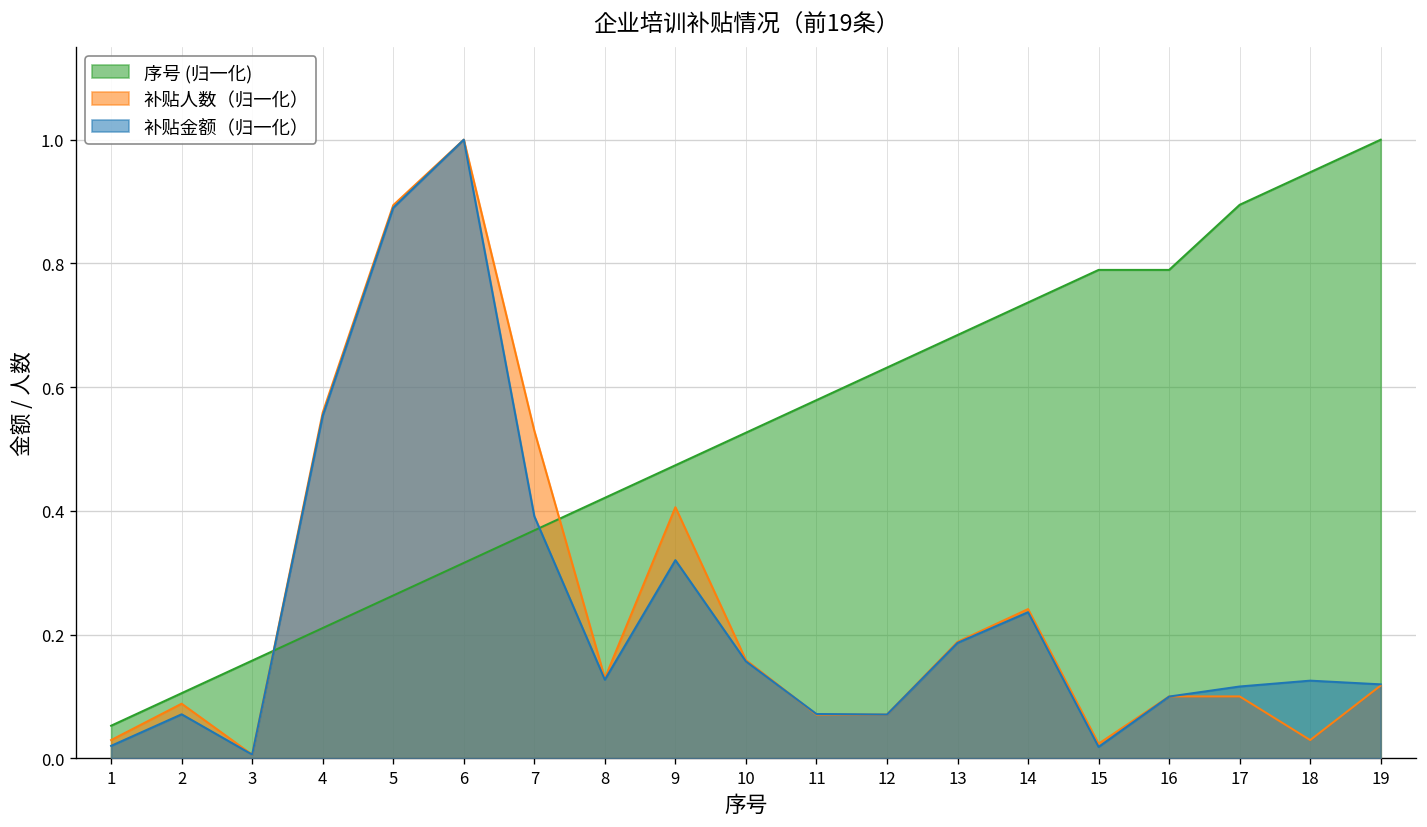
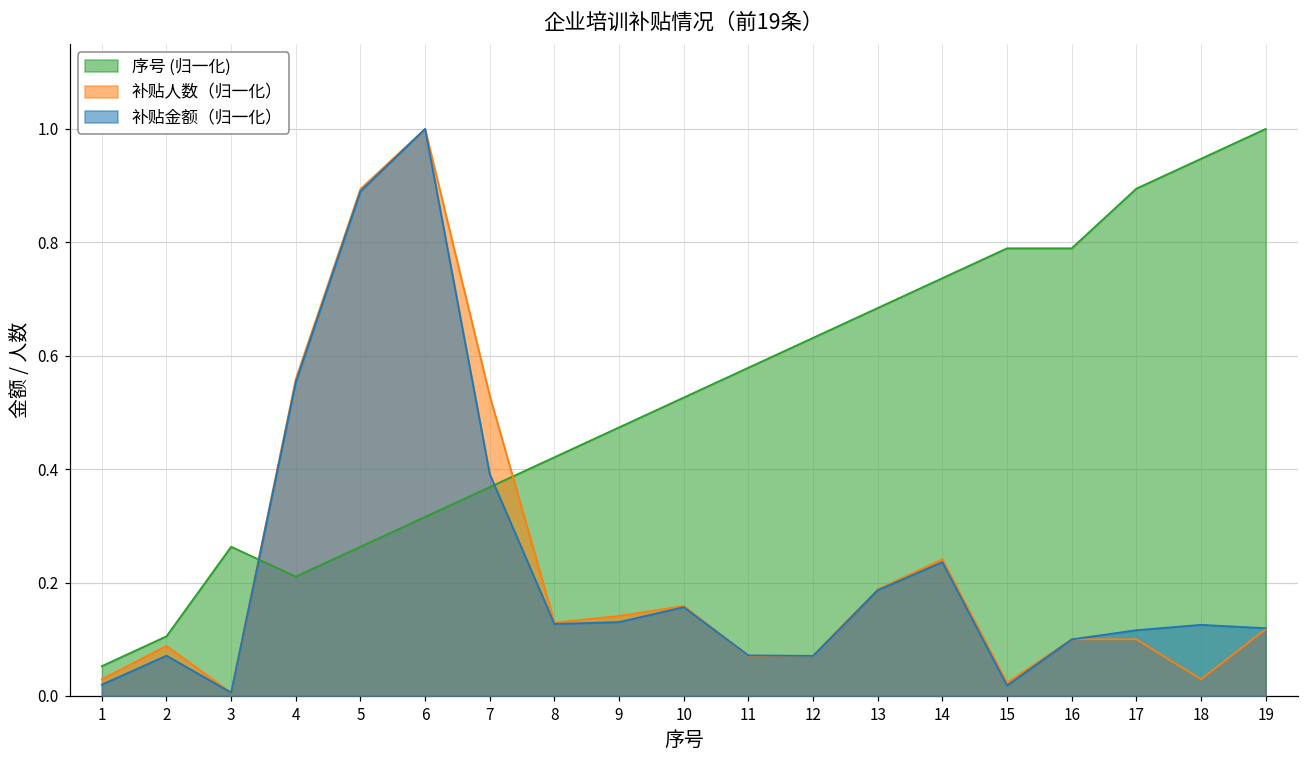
序号 (归一化), 3: 0.16 -> 0.26
补贴人数（归一化）, 9: 0.41 -> 0.14
补贴金额（归一化）, 9: 0.32 -> 0.13
